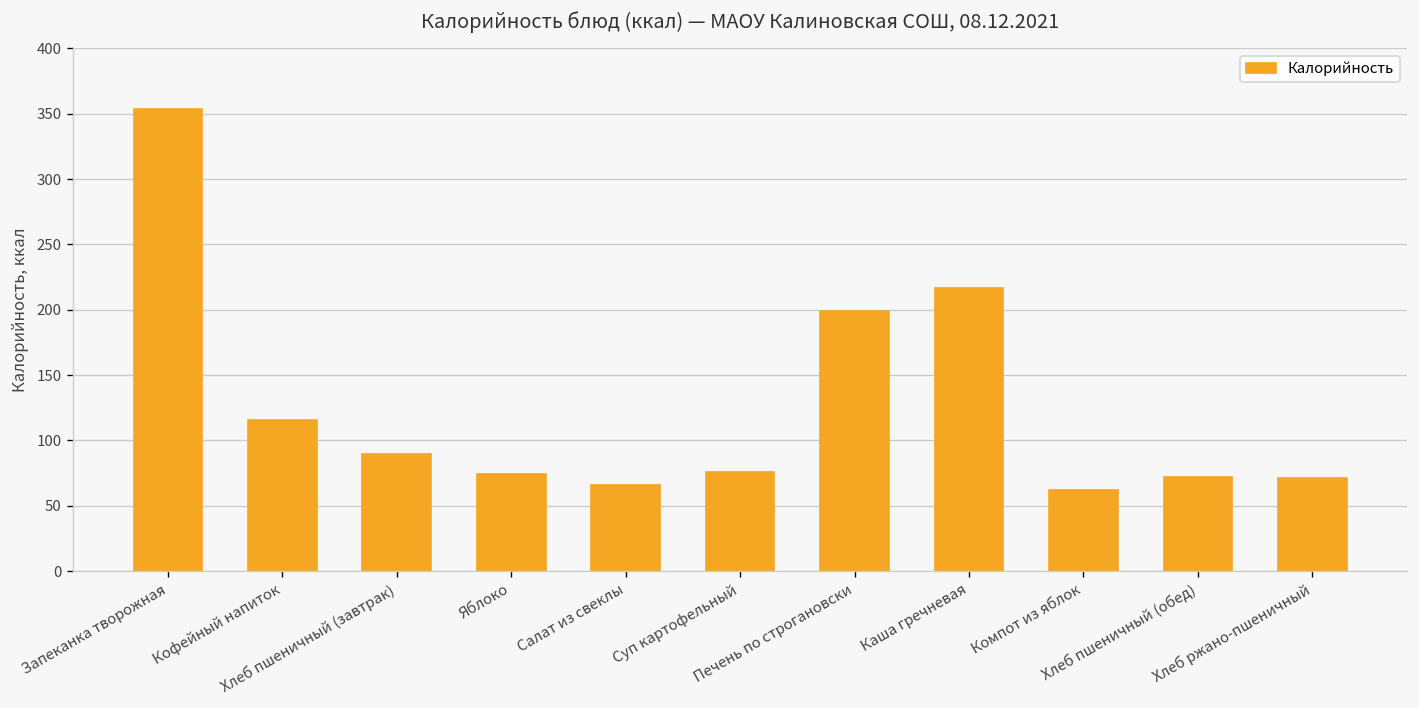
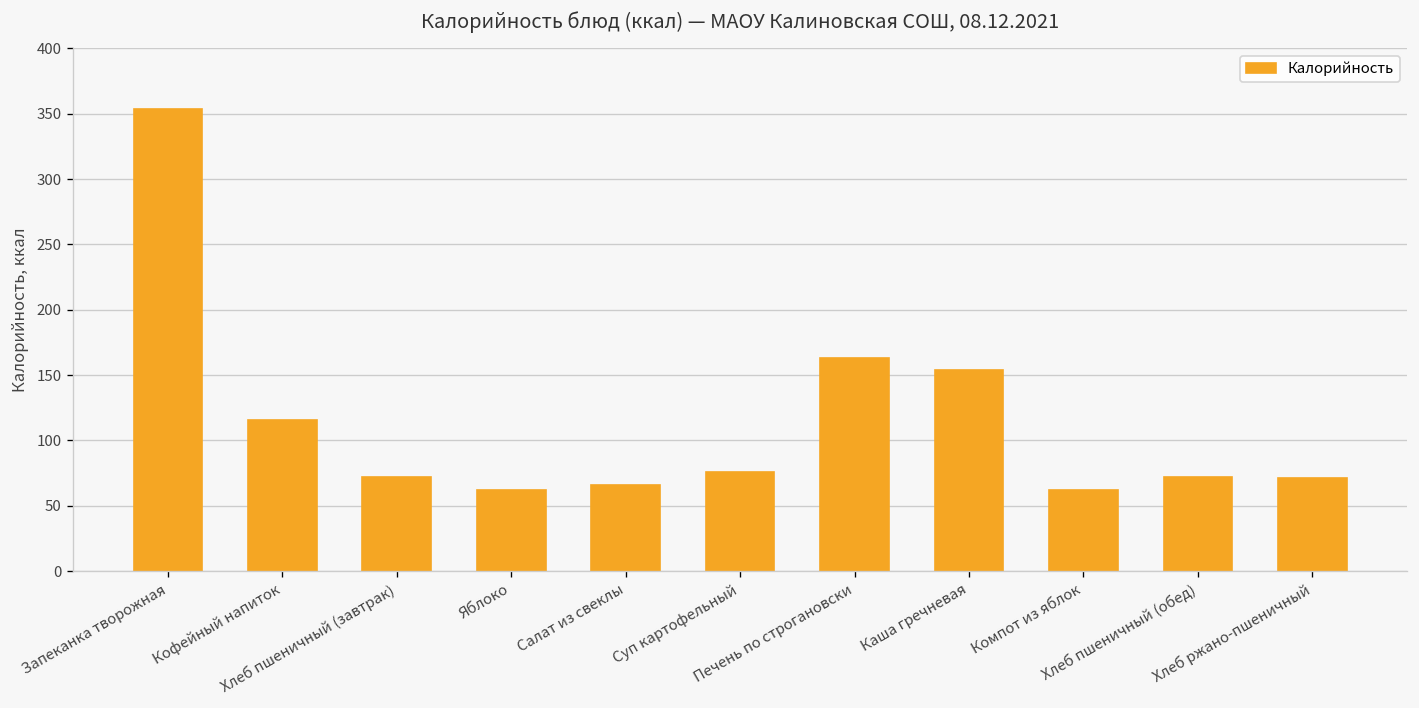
Хлеб пшеничный (завтрак): 90 -> 72
Яблоко: 74 -> 62
Печень по строгановски: 199 -> 163
Каша гречневая: 217 -> 154
